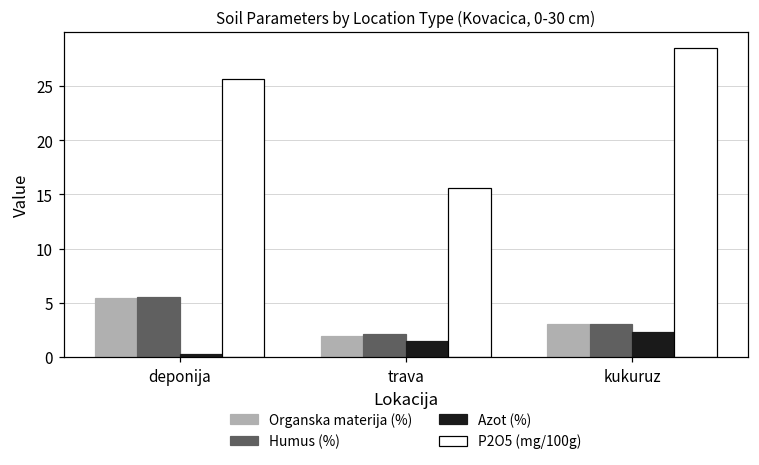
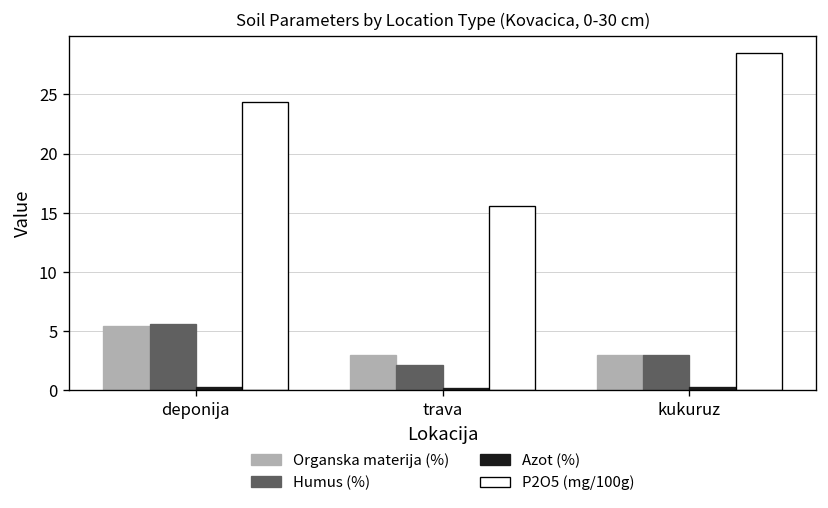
P2O5 (mg/100g), deponija: 26 -> 24
Organska materija (%), trava: 2 -> 3
Azot (%), trava: 2 -> 0
Azot (%), kukuruz: 2 -> 0
